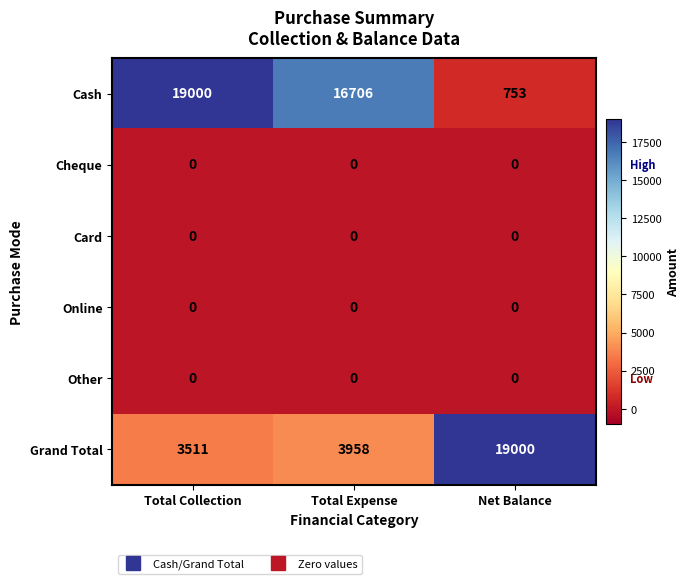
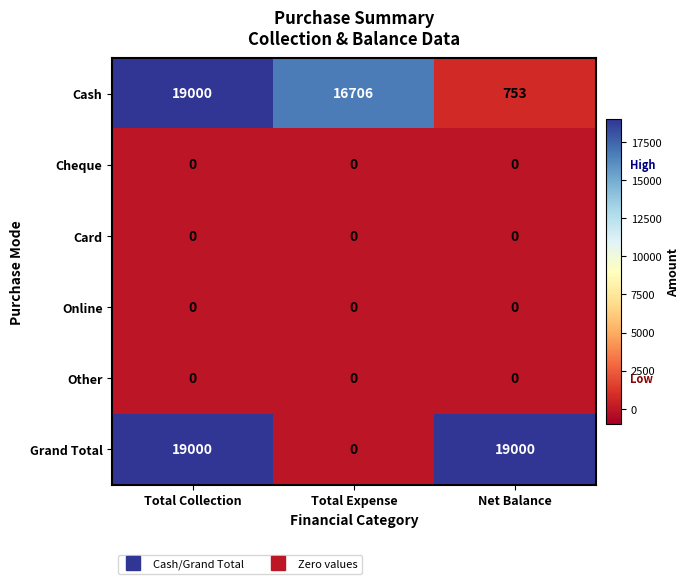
Grand Total, Total Collection: 3511 -> 19000
Grand Total, Total Expense: 3958 -> 0
